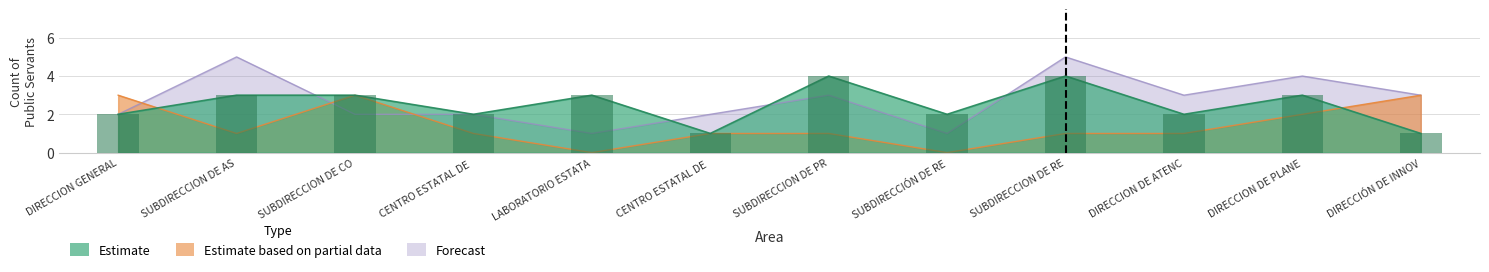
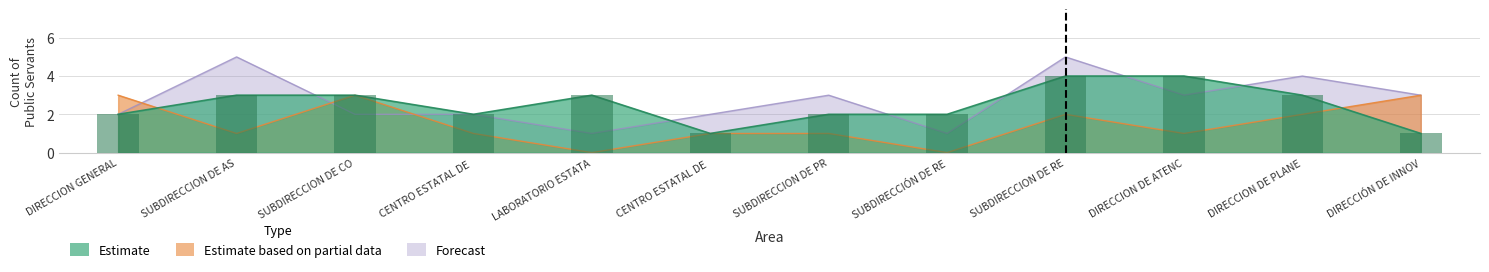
Estimate, SUBDIRECCION DE PR: 4 -> 2
Estimate based on partial data, SUBDIRECCION DE RE: 1 -> 2
Estimate, DIRECCION DE ATENC: 2 -> 4
